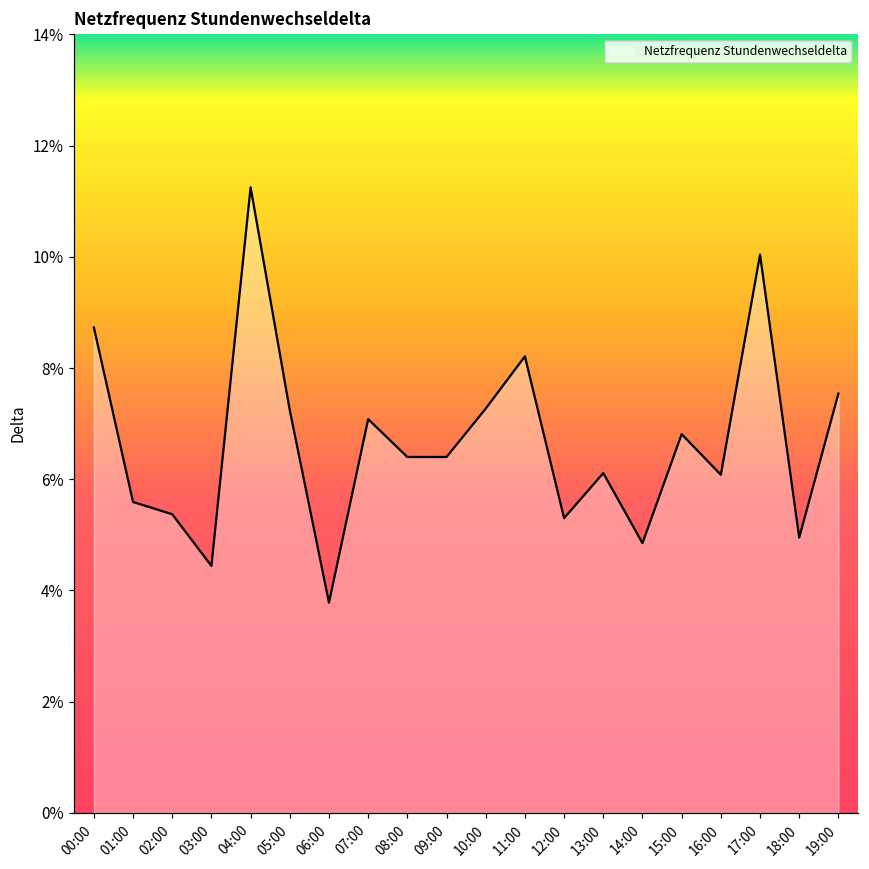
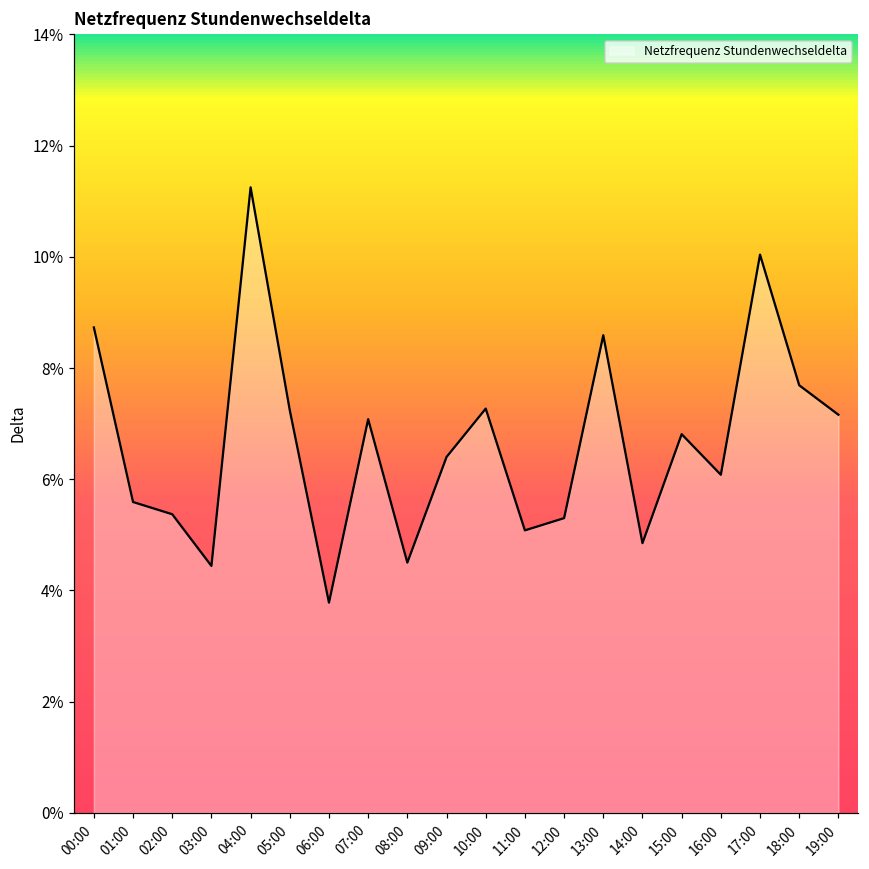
08:00: 6.4% -> 4.5%
11:00: 8.2% -> 5.1%
13:00: 6.1% -> 8.6%
18:00: 5.0% -> 7.7%
19:00: 7.5% -> 7.2%
